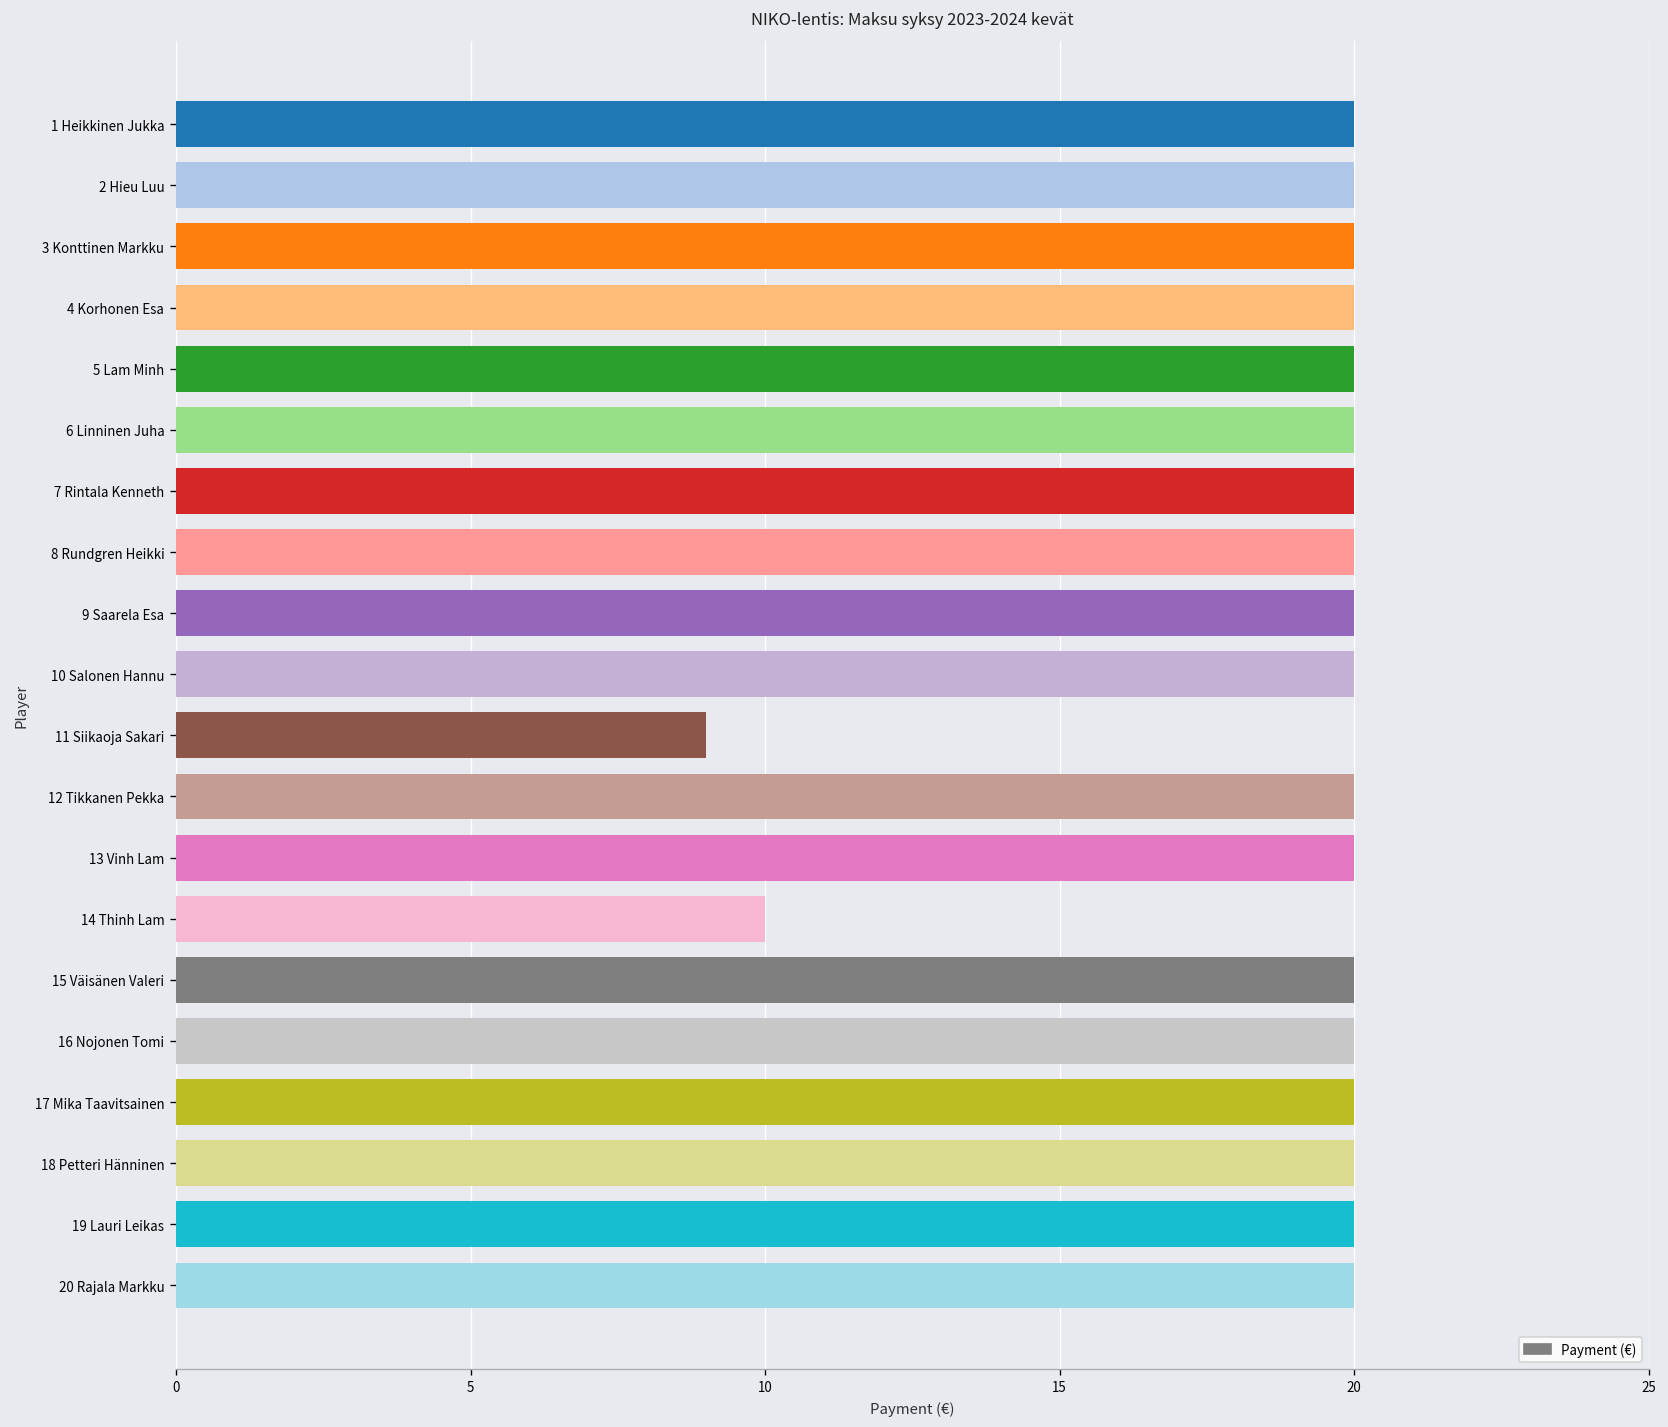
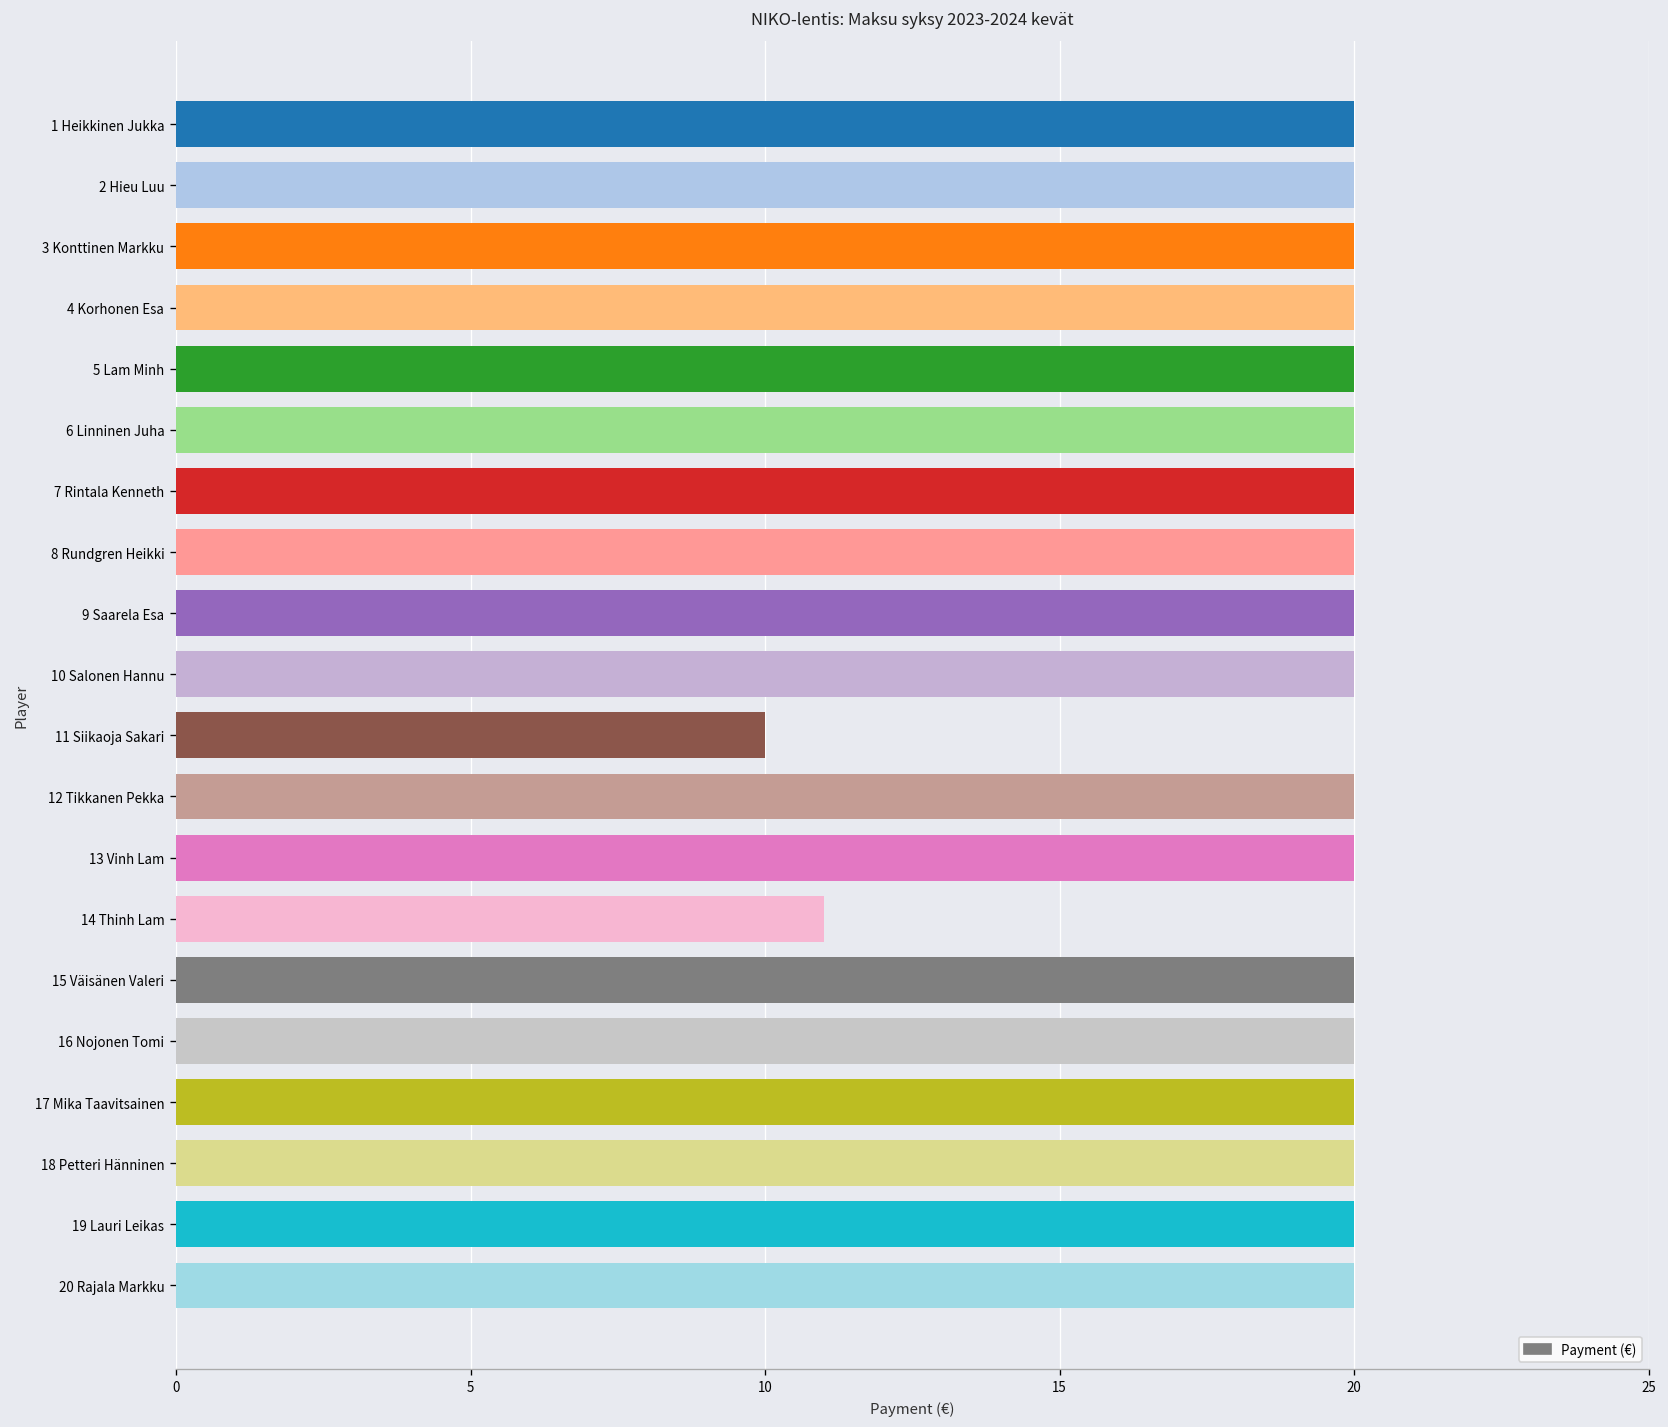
11 Siikaoja Sakari: 9 -> 10
14 Thinh Lam: 10 -> 11
